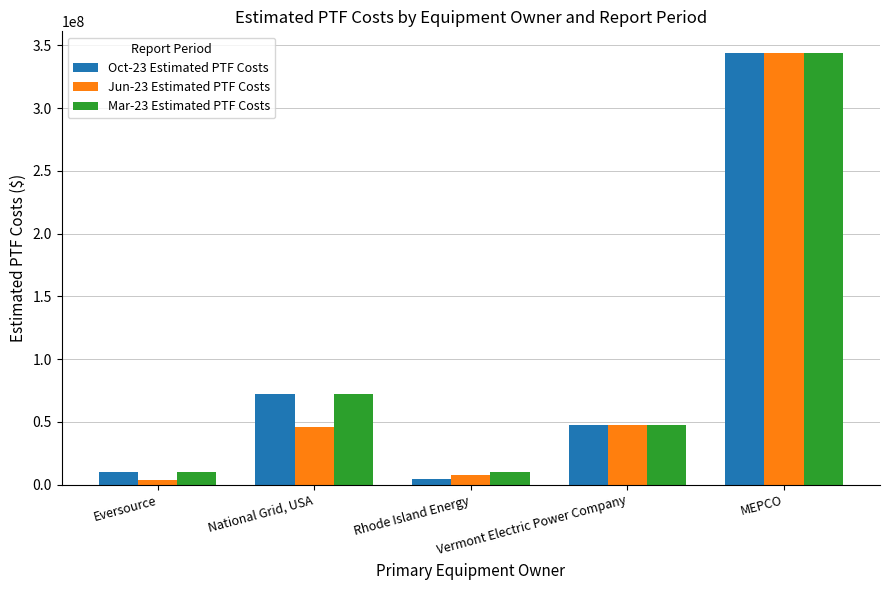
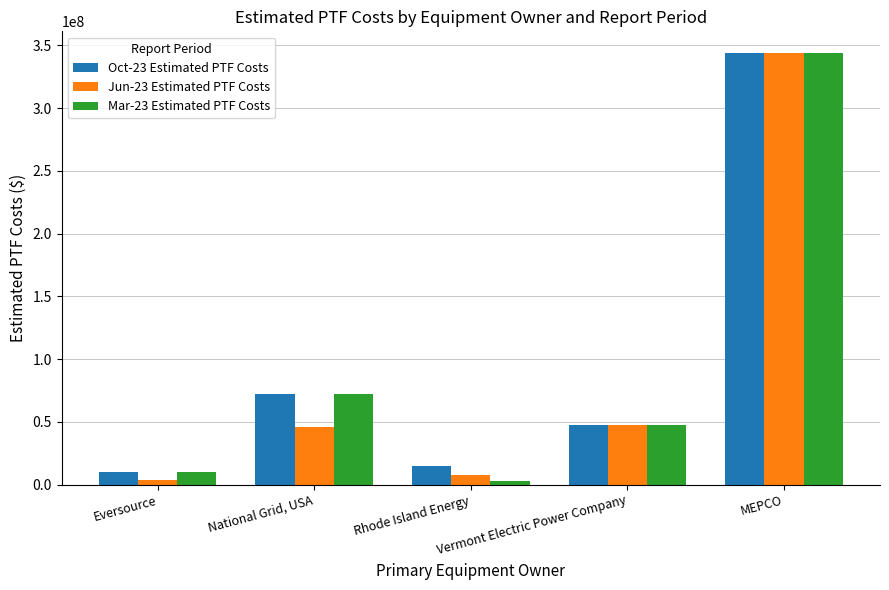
Oct-23 Estimated PTF Costs, Rhode Island Energy: 4000000 -> 15000000
Mar-23 Estimated PTF Costs, Rhode Island Energy: 10000000 -> 3000000
